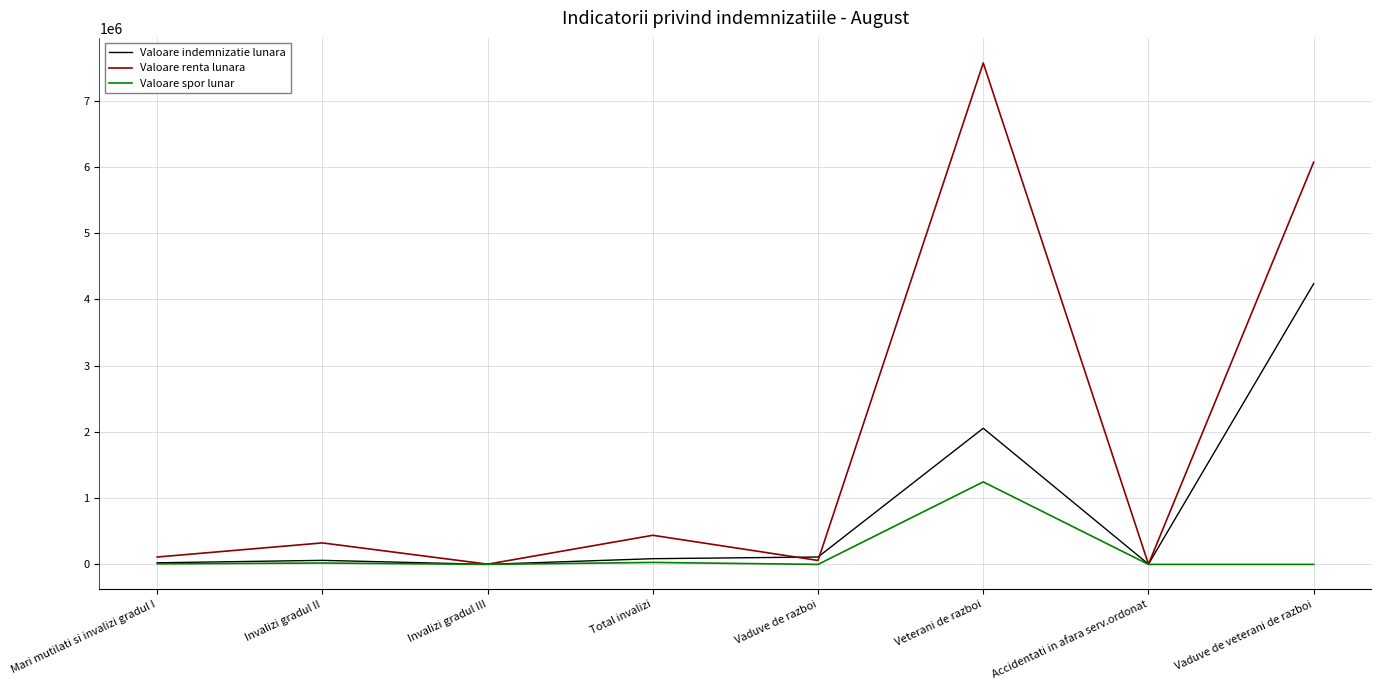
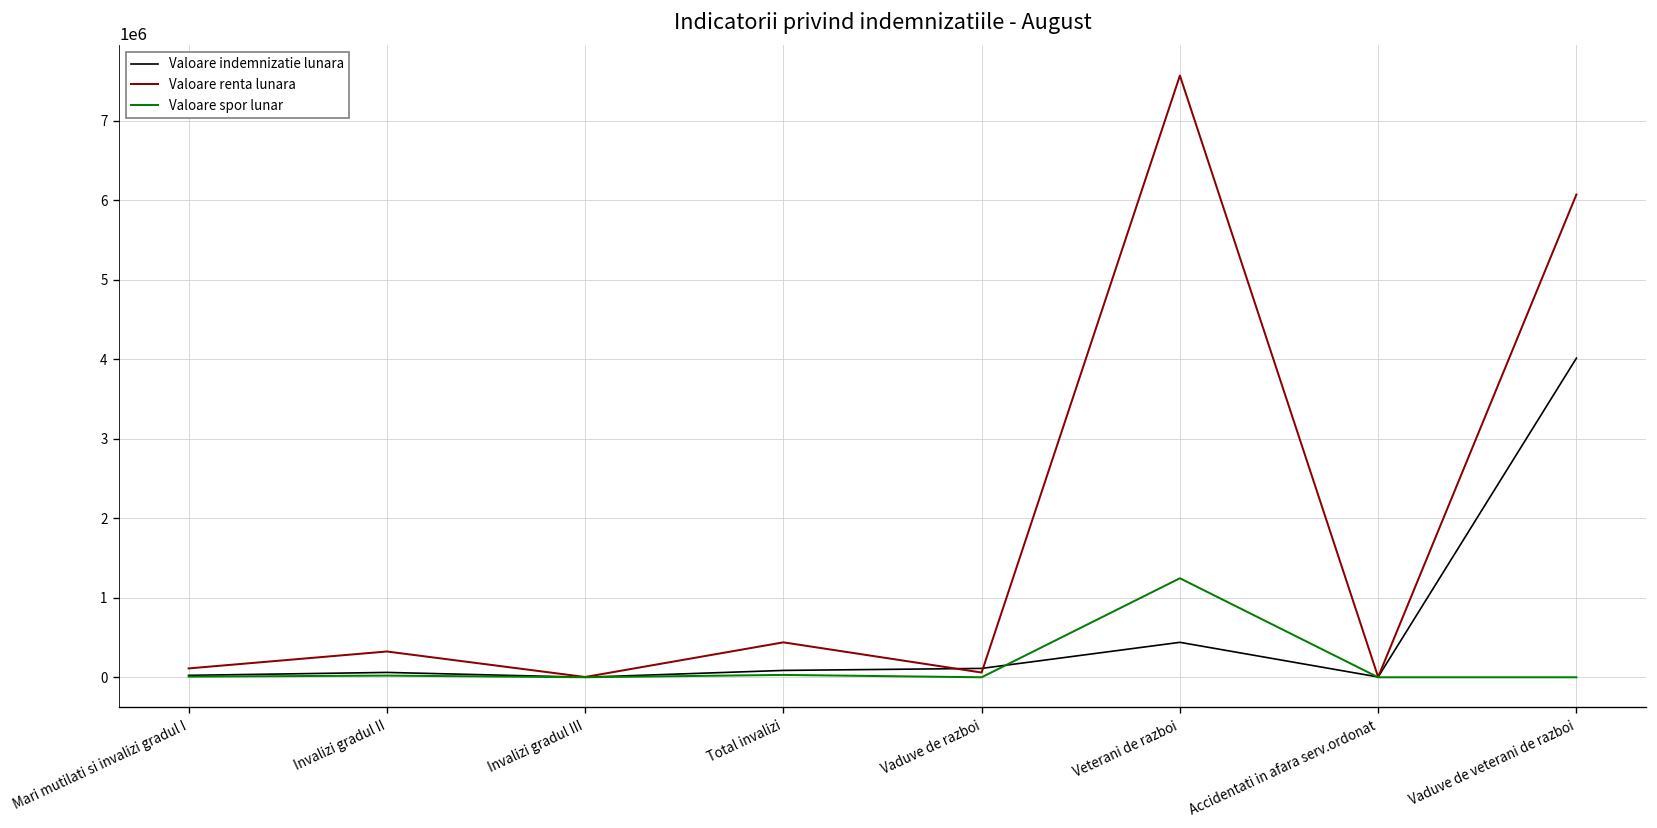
Valoare indemnizatie lunara, Veterani de razboi: 2100000 -> 400000
Valoare indemnizatie lunara, Vaduve de veterani de razboi: 4200000 -> 4000000
